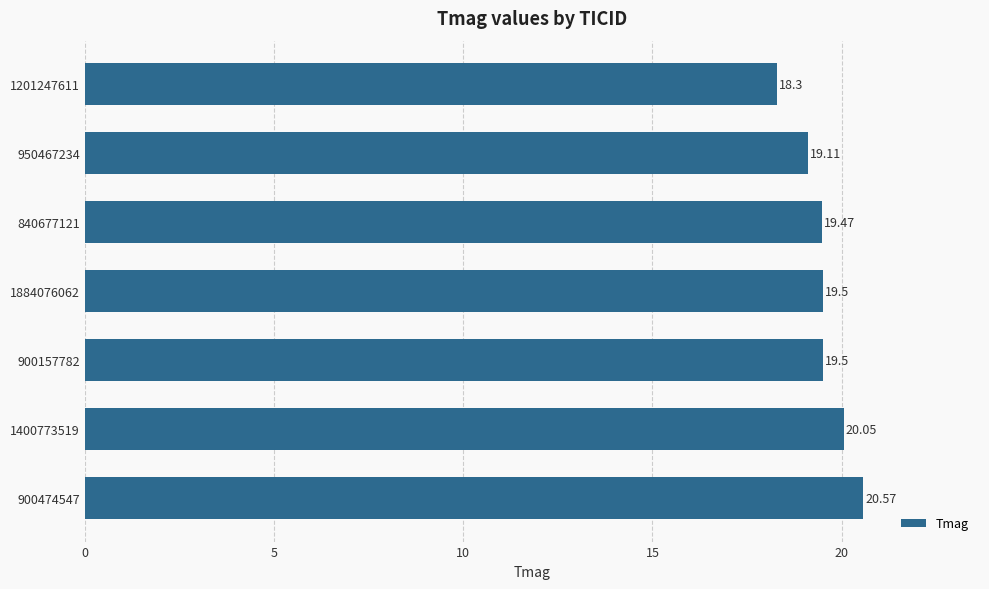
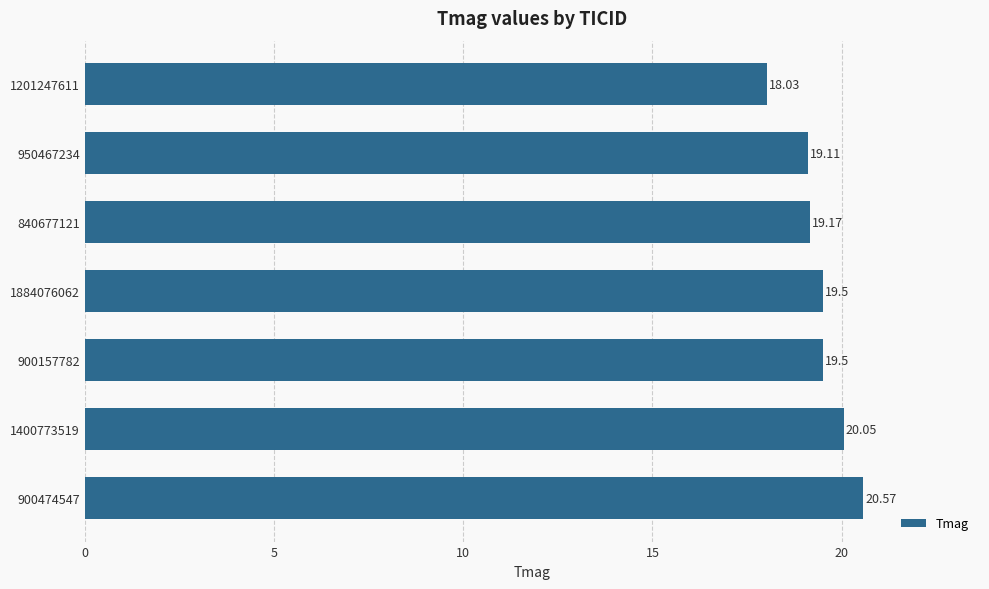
1201247611: 18.3 -> 18.03
840677121: 19.47 -> 19.17
